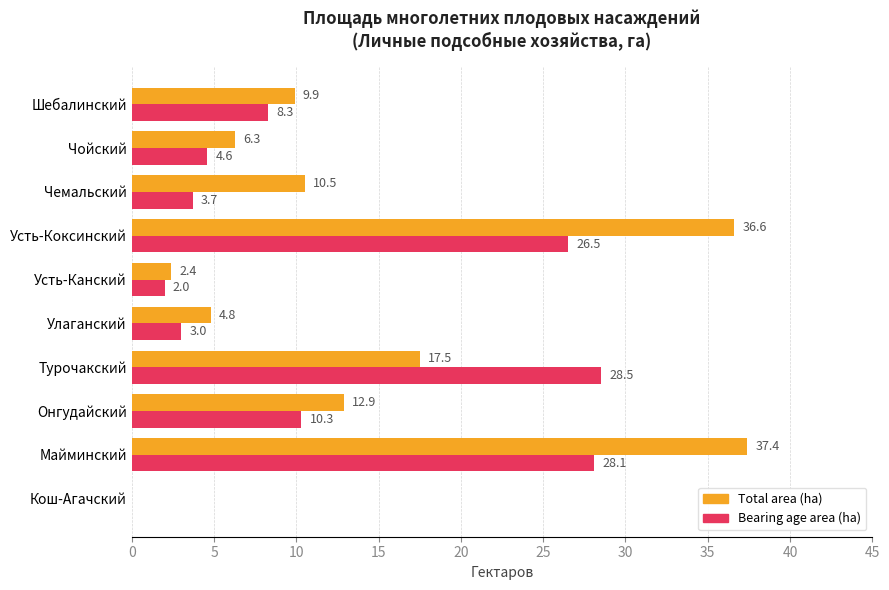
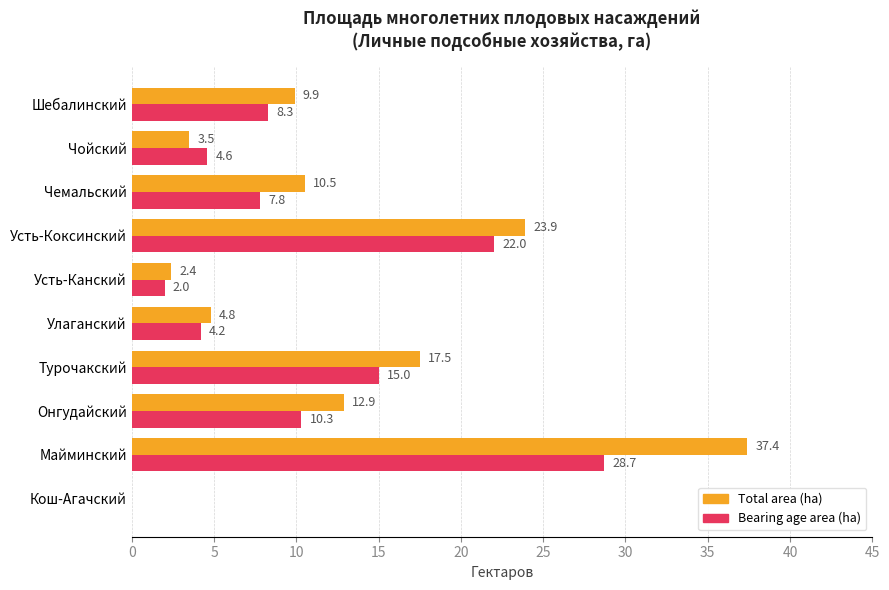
Total area (ha), Чойский: 6.3 -> 3.5
Bearing age area (ha), Чемальский: 3.7 -> 7.8
Total area (ha), Усть-Коксинский: 36.6 -> 23.9
Bearing age area (ha), Усть-Коксинский: 26.5 -> 22.0
Bearing age area (ha), Улаганский: 3.0 -> 4.2
Bearing age area (ha), Турочакский: 28.5 -> 15.0
Bearing age area (ha), Майминский: 28.1 -> 28.7
